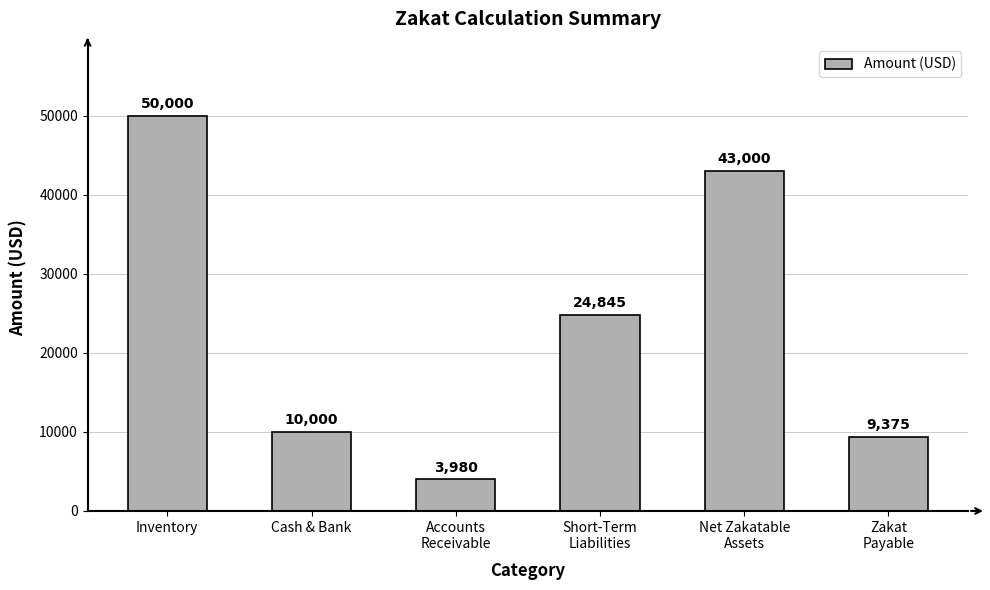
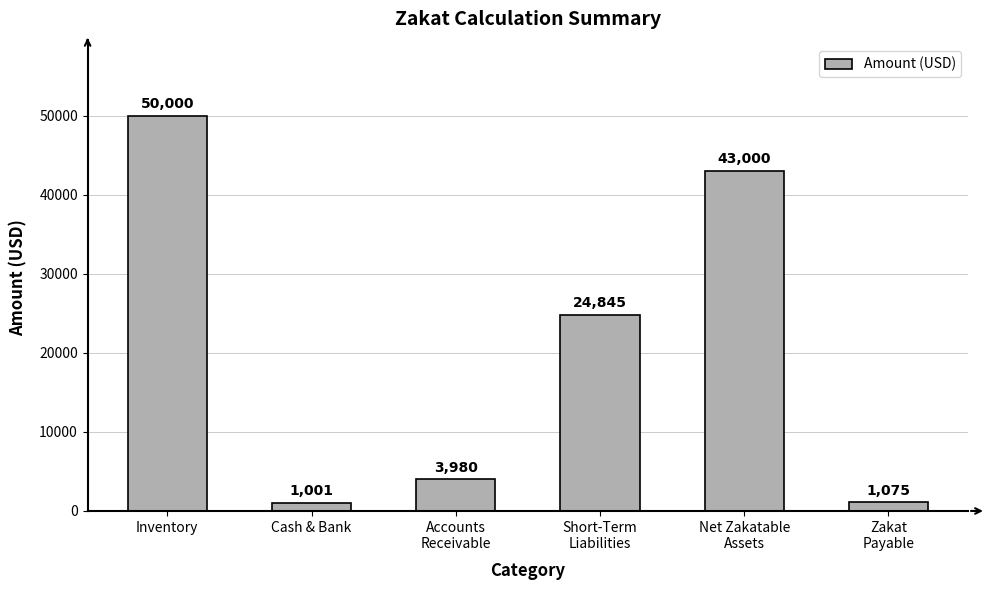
Cash & Bank: 10,000 -> 1,001
Zakat Payable: 9,375 -> 1,075
